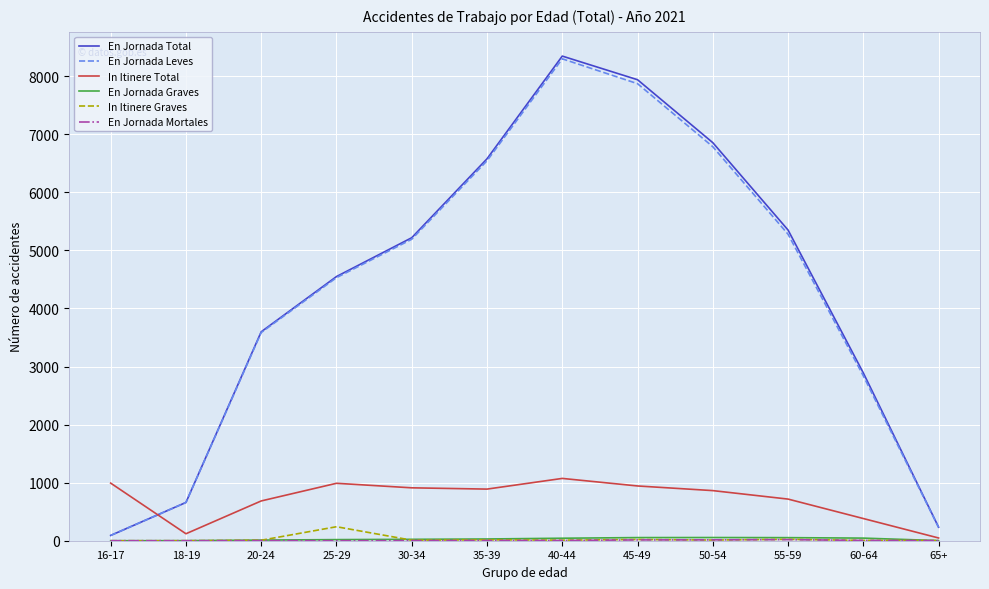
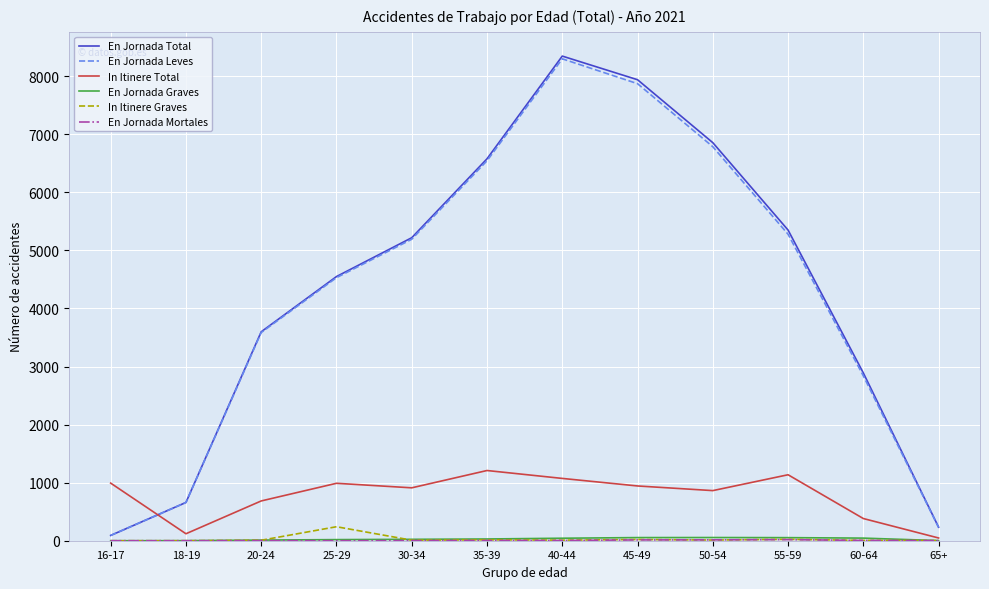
In Itinere Total, 35-39: 900 -> 1200
In Itinere Total, 55-59: 700 -> 1100
